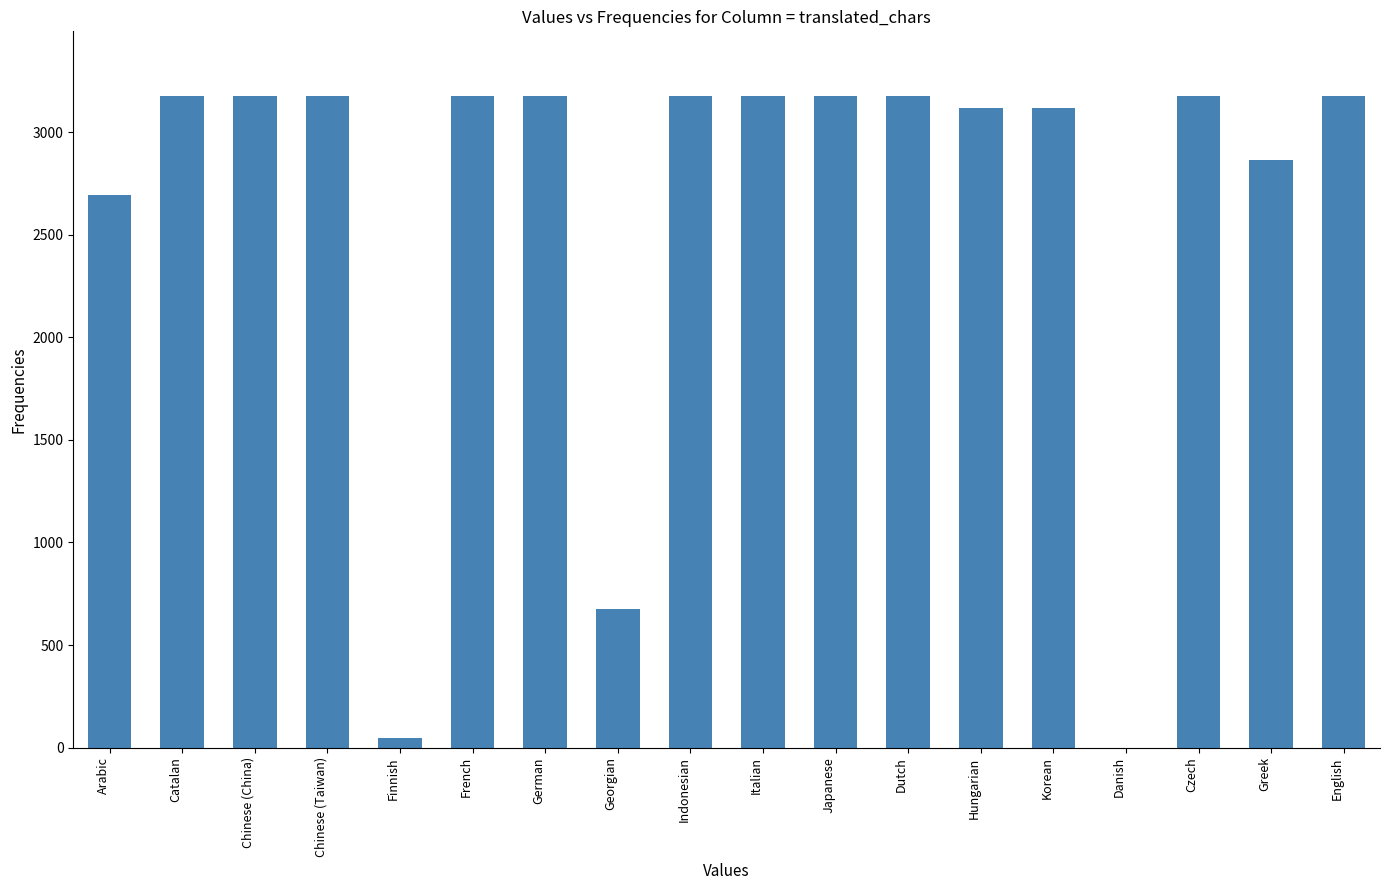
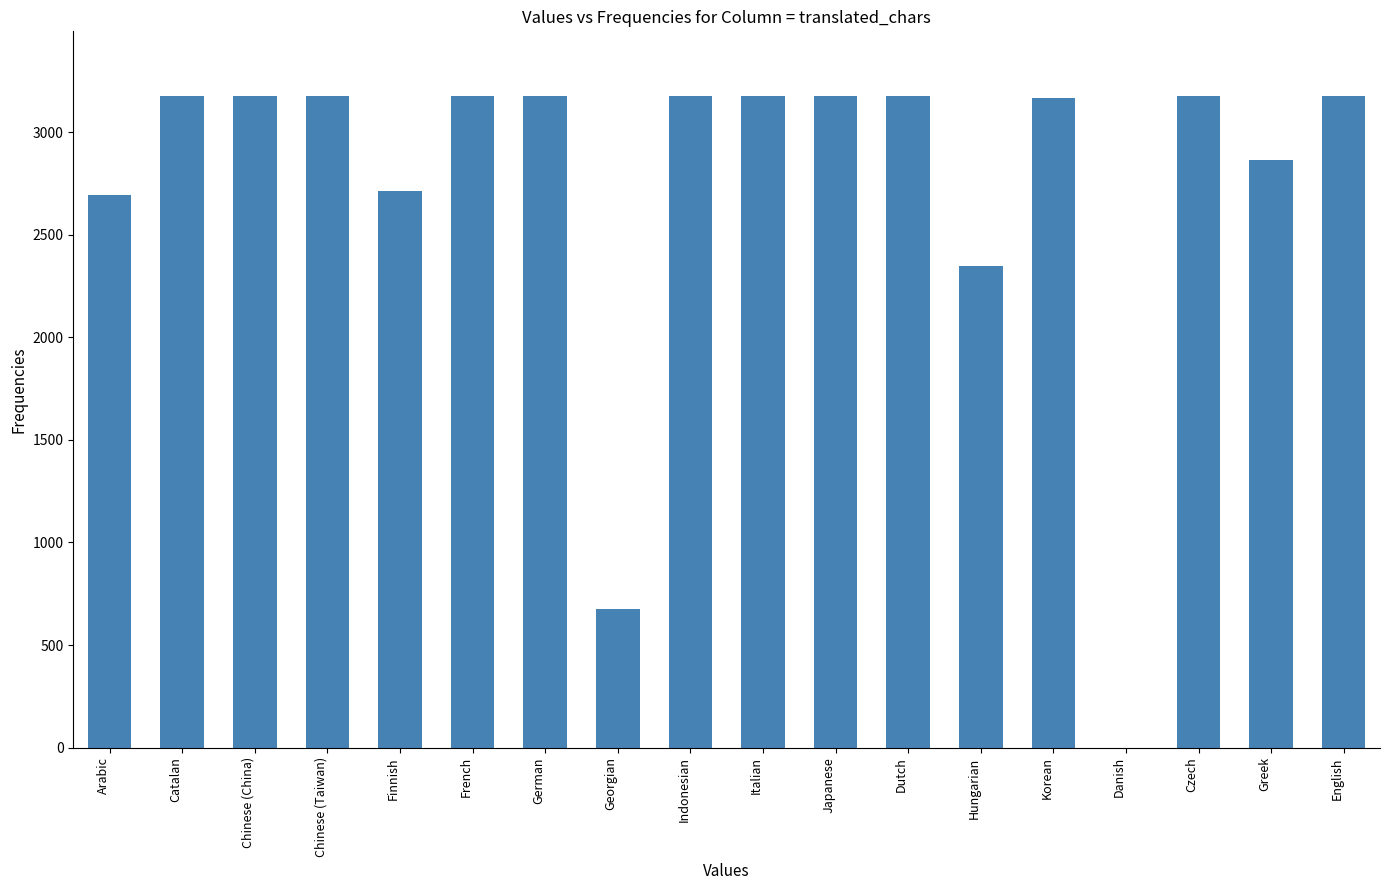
Finnish: 50 -> 2710
Hungarian: 3120 -> 2350
Korean: 3120 -> 3170
